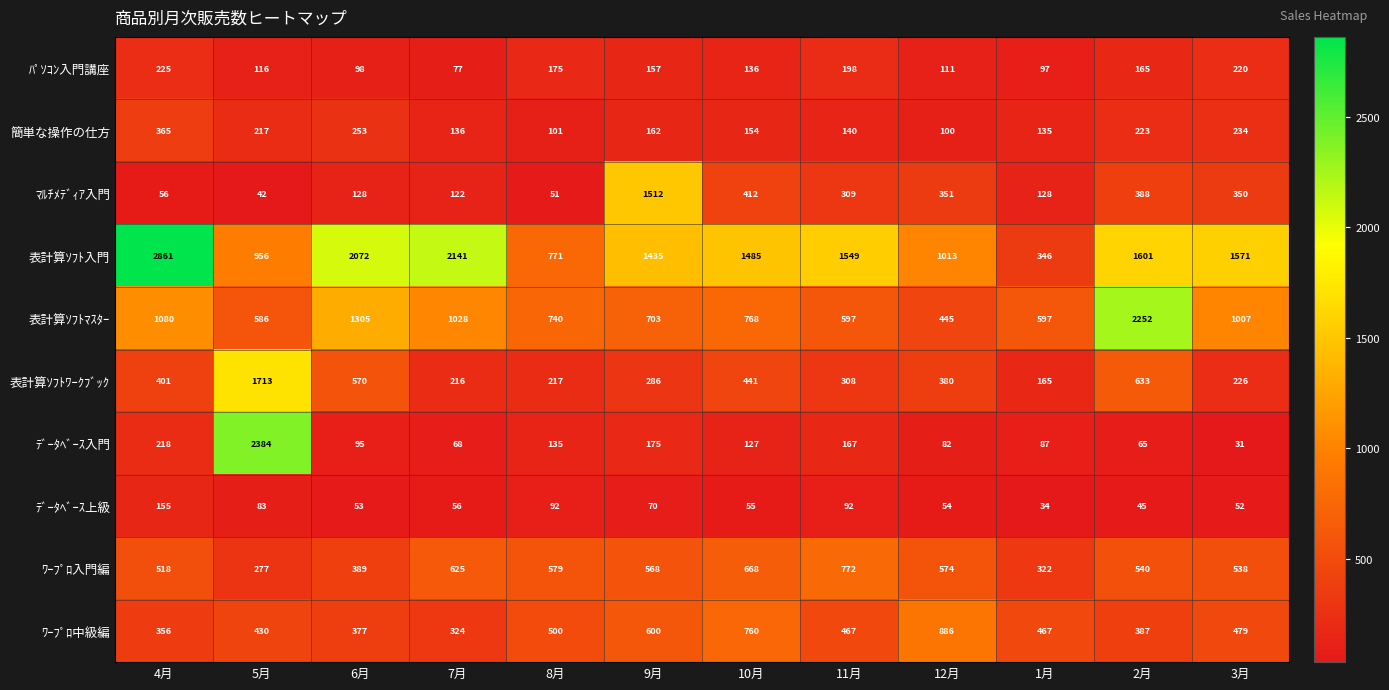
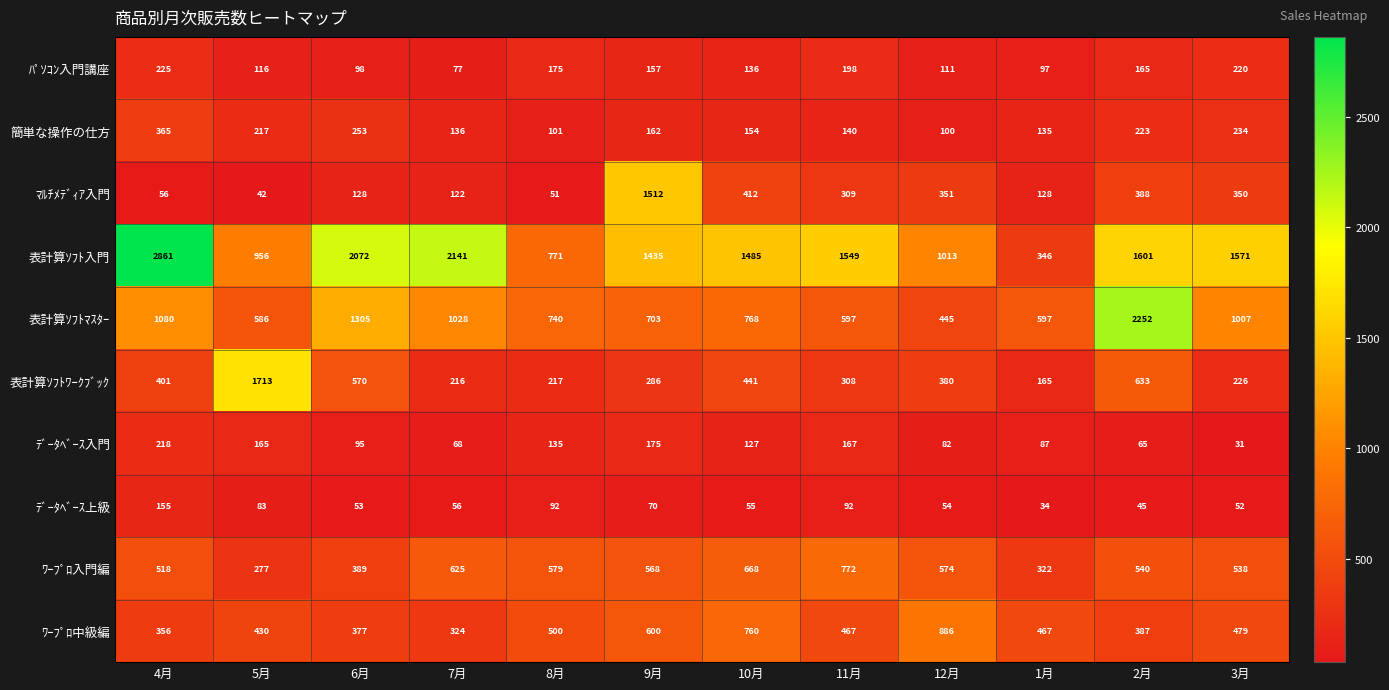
ﾃﾞｰﾀﾍﾞｰｽ入門, 5月: 2384 -> 165
